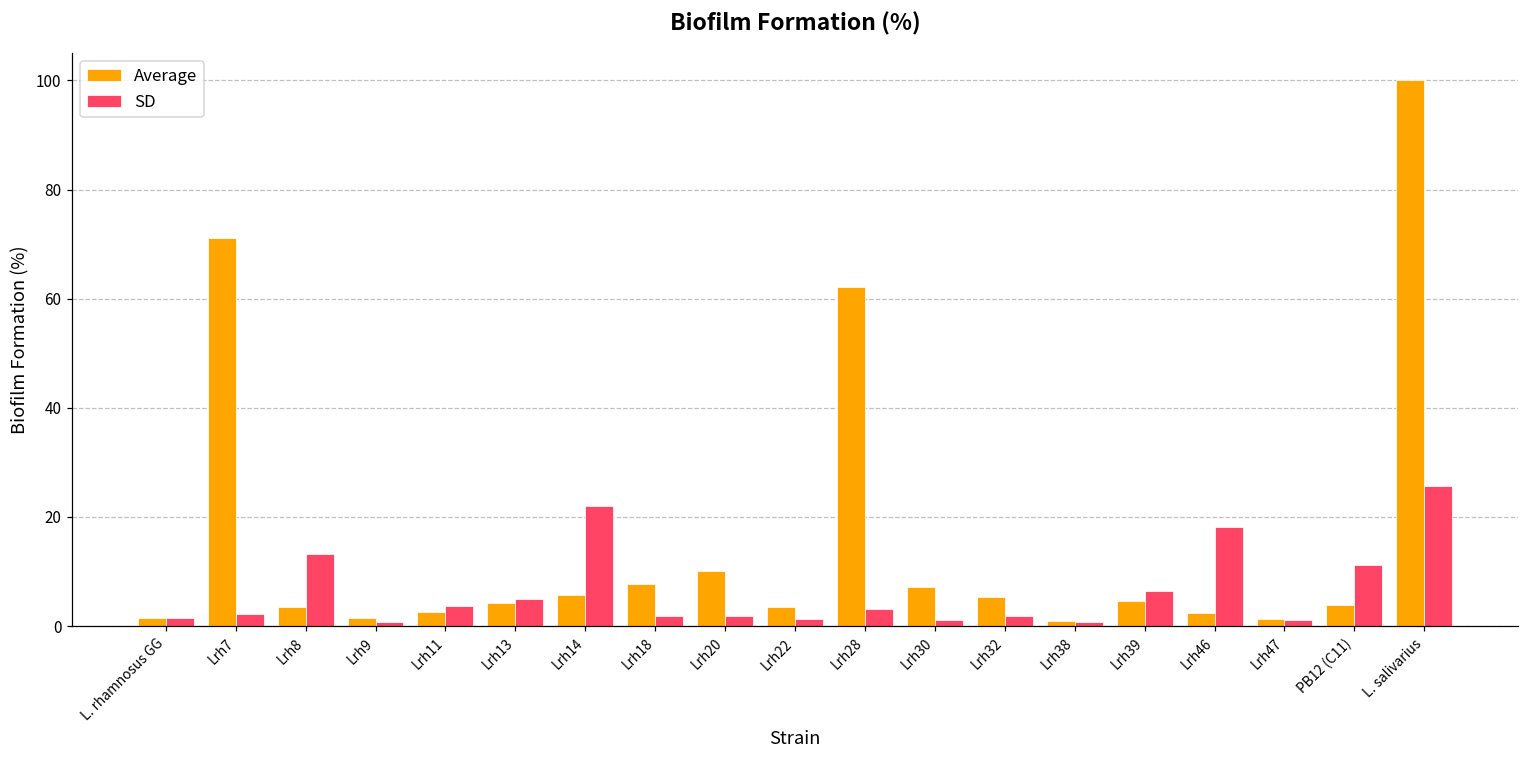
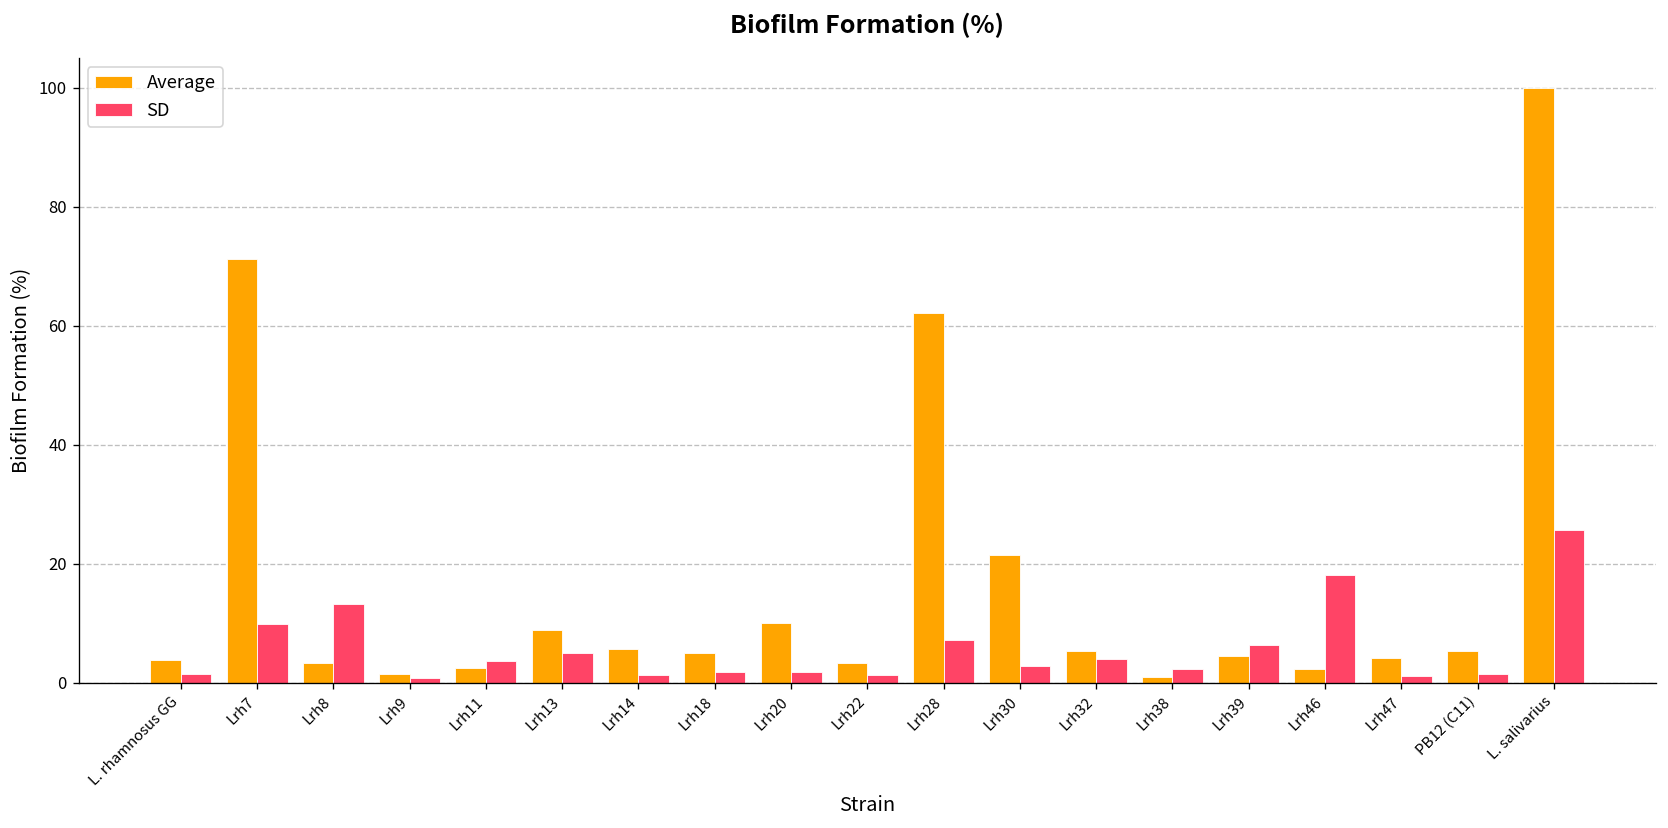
Average, L. rhamnosus GG: 2 -> 4
SD, Lrh7: 2 -> 10
Average, Lrh13: 4 -> 9
SD, Lrh14: 22 -> 1
Average, Lrh18: 8 -> 5
SD, Lrh28: 3 -> 7
Average, Lrh30: 7 -> 22
SD, Lrh30: 1 -> 3
SD, Lrh32: 2 -> 4
SD, Lrh38: 1 -> 2
Average, Lrh47: 1 -> 4
Average, PB12 (C11): 4 -> 5
SD, PB12 (C11): 11 -> 1
